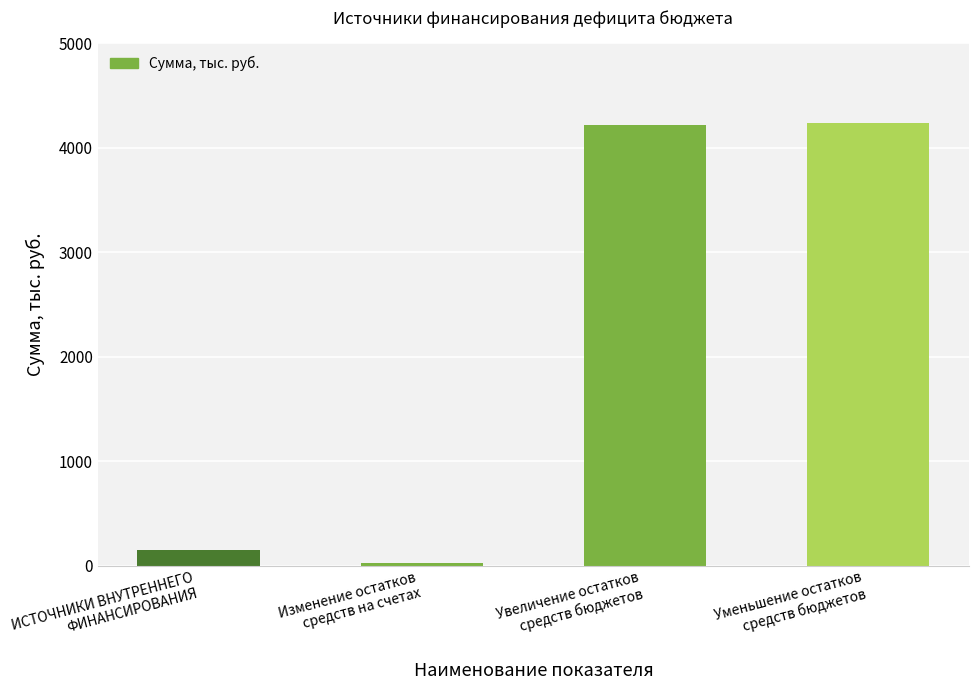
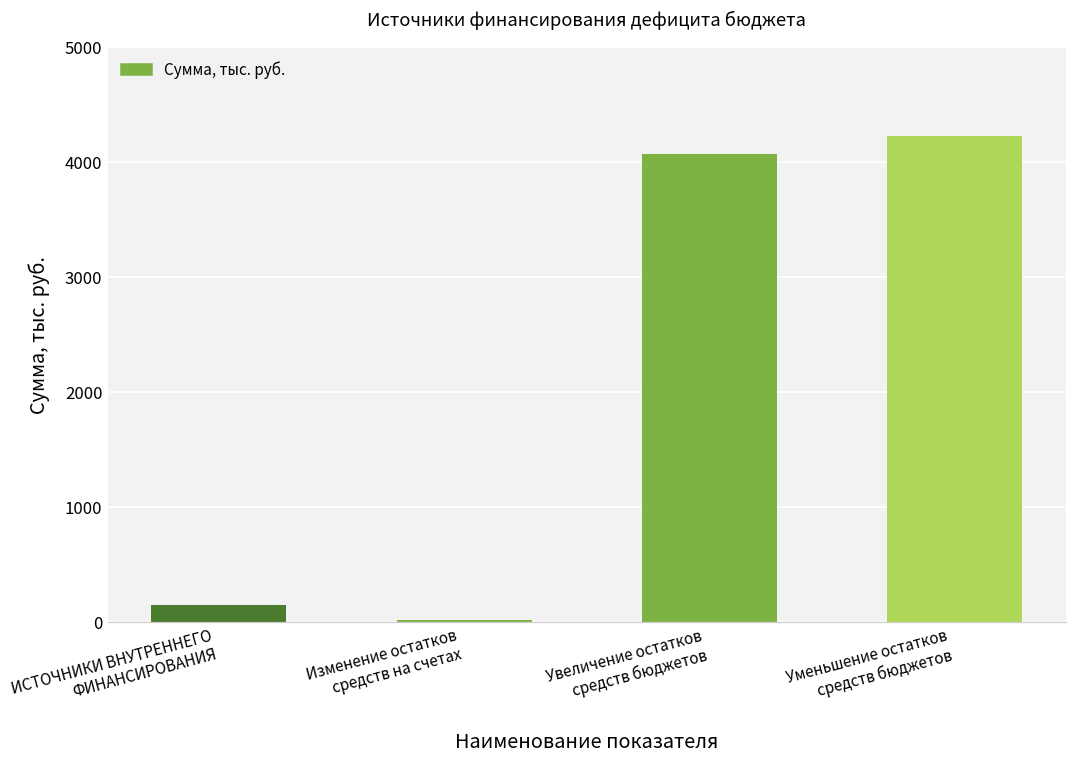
Увеличение остатков средств бюджетов: 4210 -> 4080
